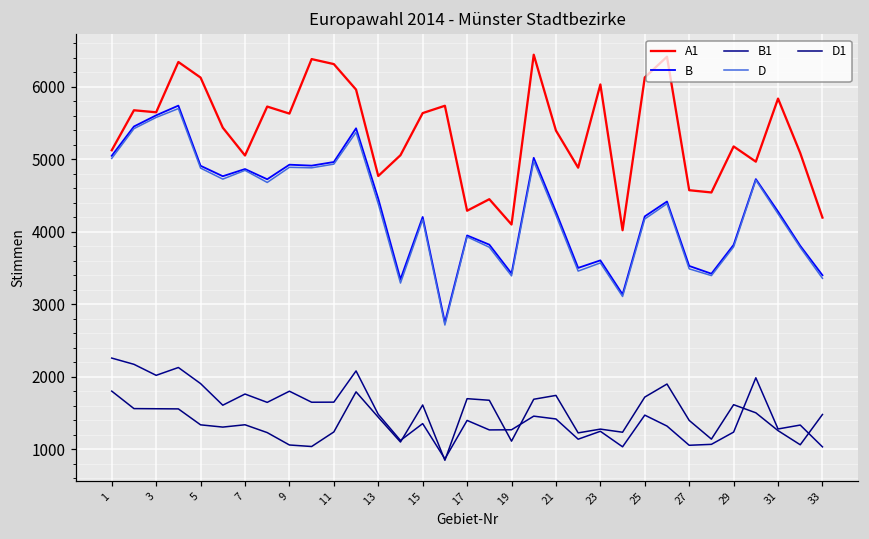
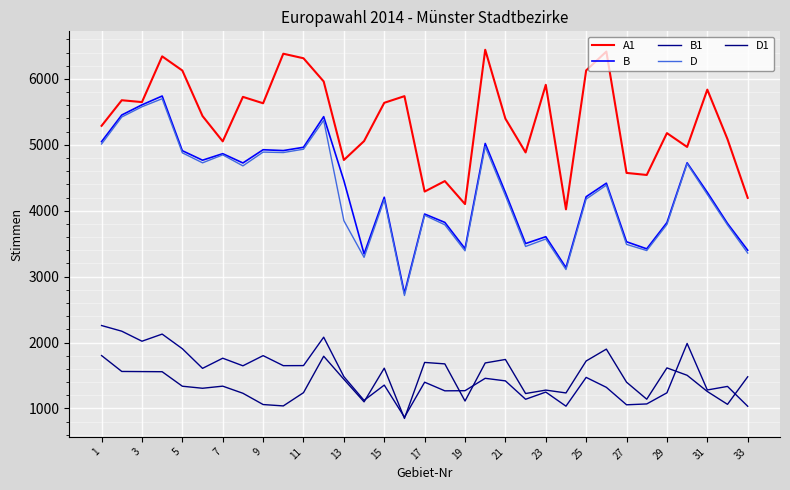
A1, 1: 5100 -> 5300
D, 13: 4400 -> 3800
A1, 23: 6000 -> 5900
